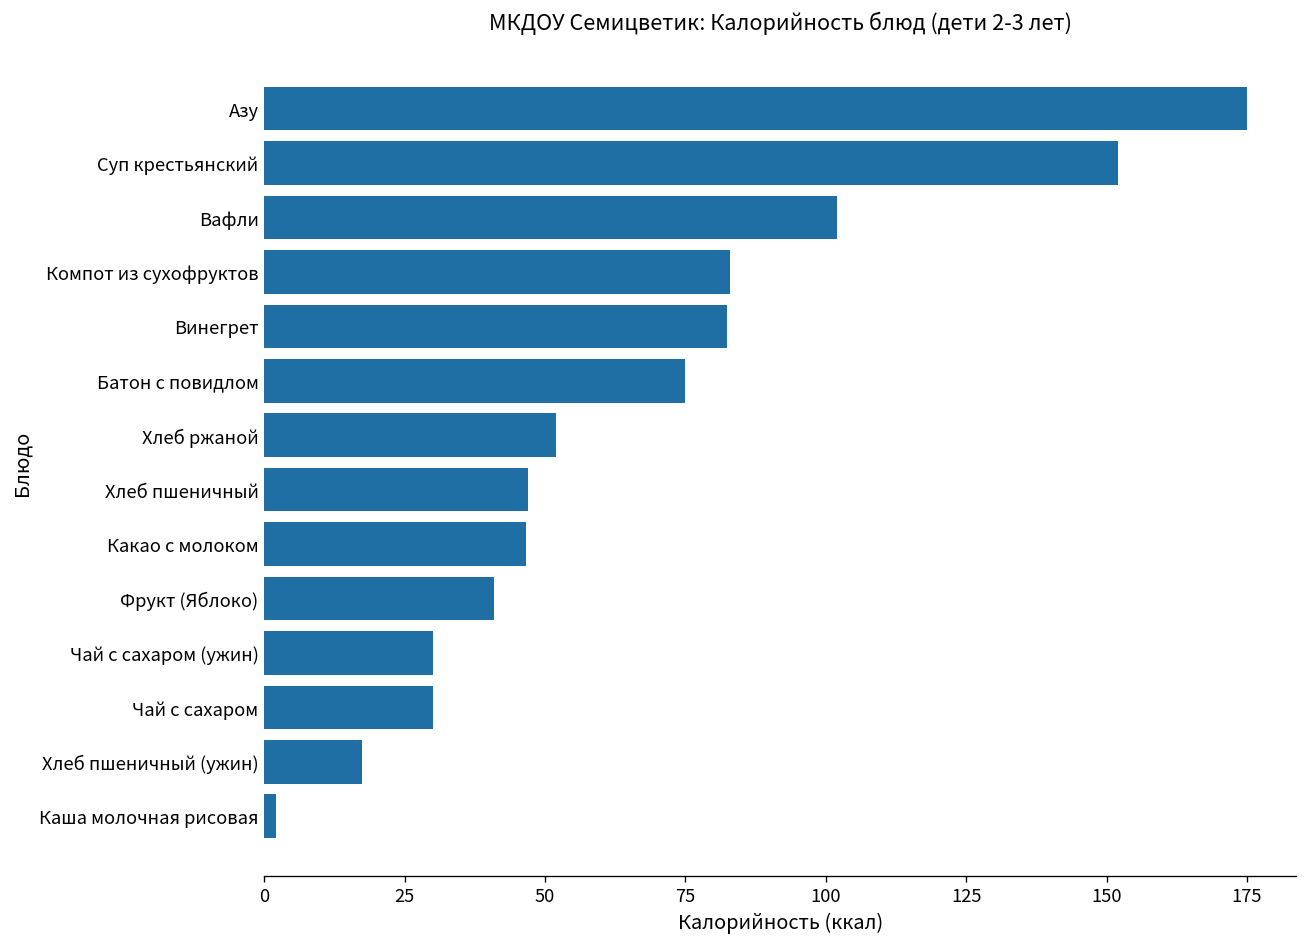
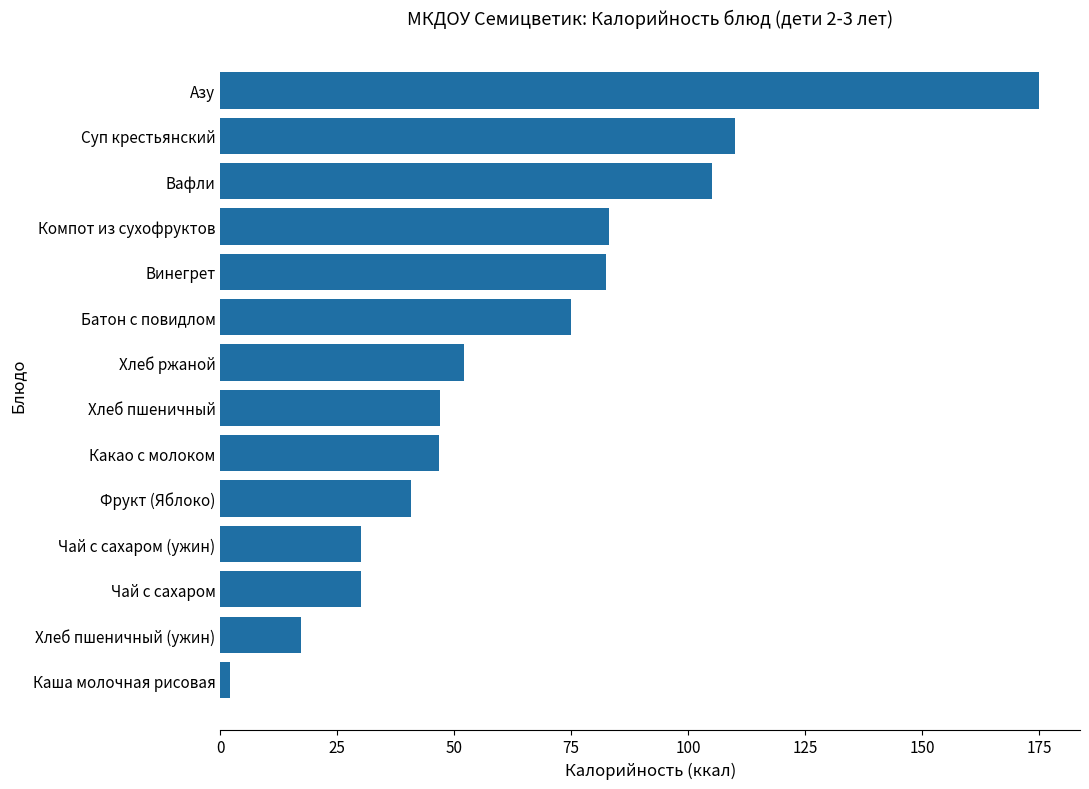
Суп крестьянский: 152 -> 110
Вафли: 102 -> 105
